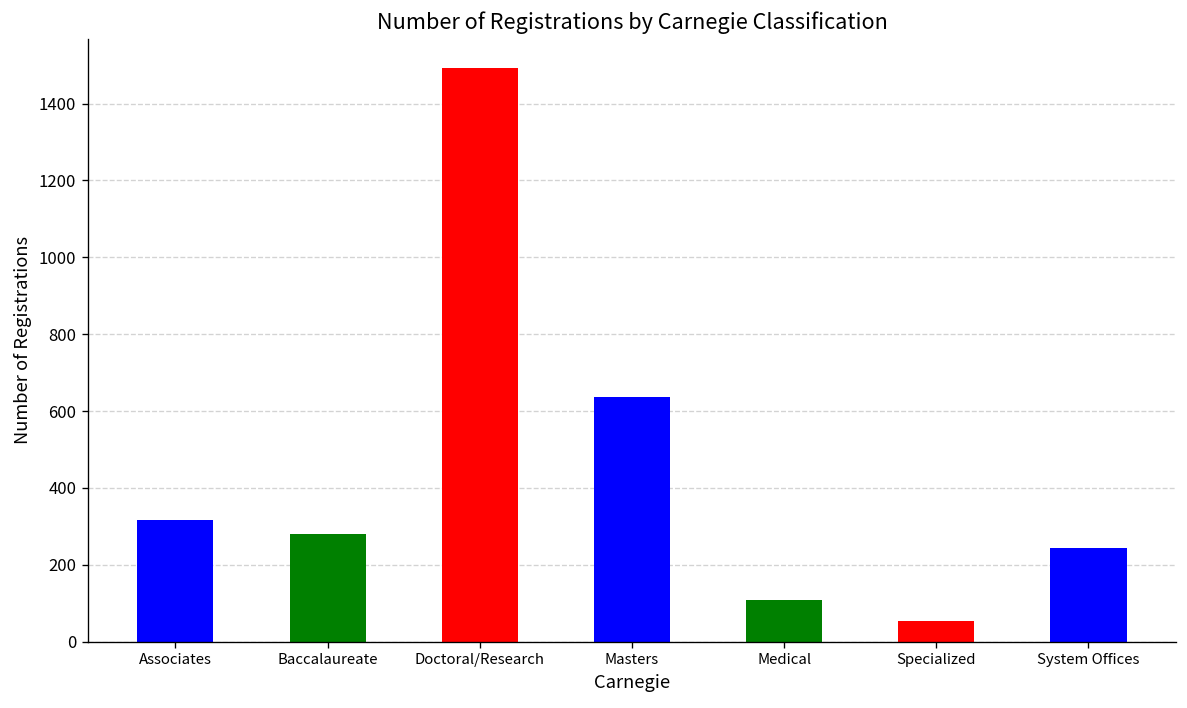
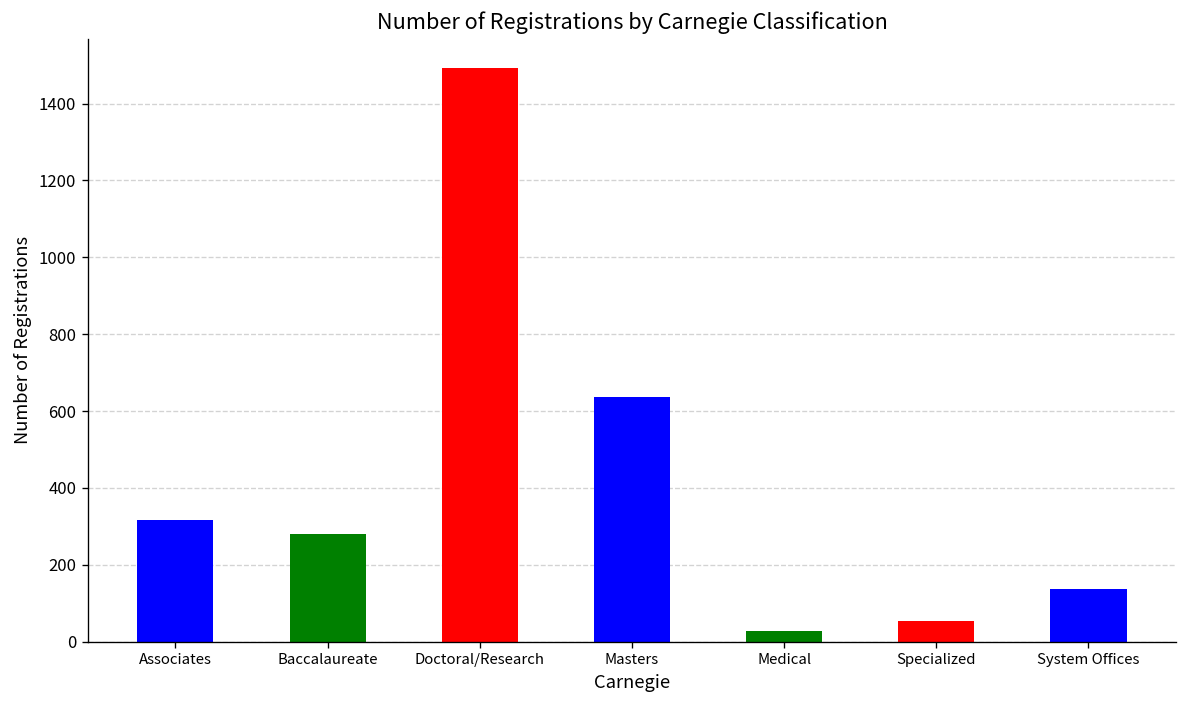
Medical: 110 -> 30
System Offices: 240 -> 140
